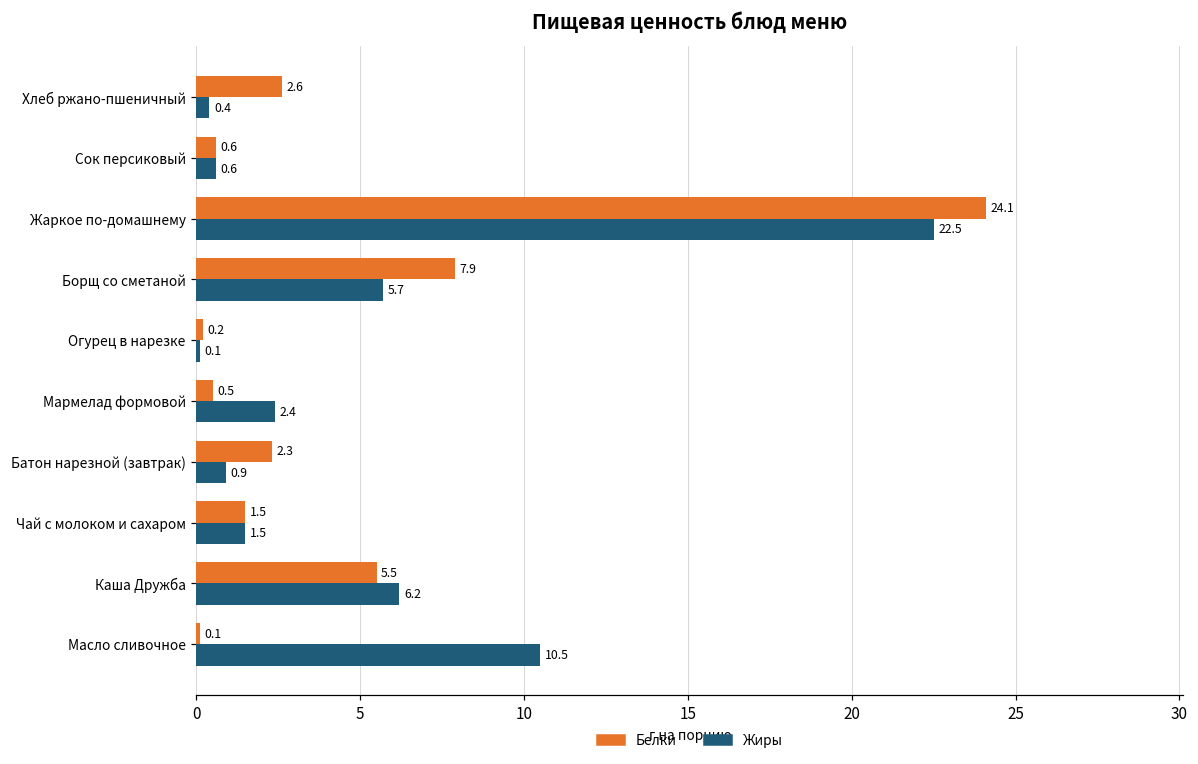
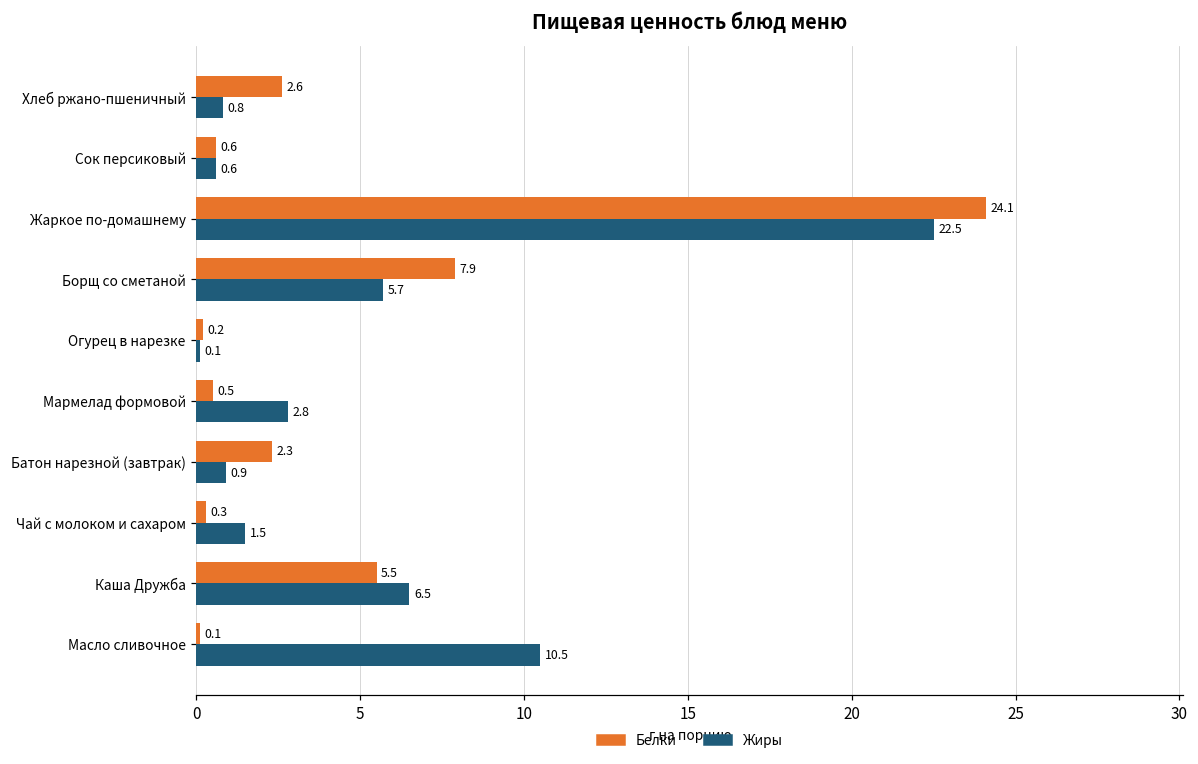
Жиры, Хлеб ржано-пшеничный: 0.4 -> 0.8
Жиры, Мармелад формовой: 2.4 -> 2.8
Белки, Чай с молоком и сахаром: 1.5 -> 0.3
Жиры, Каша Дружба: 6.2 -> 6.5
